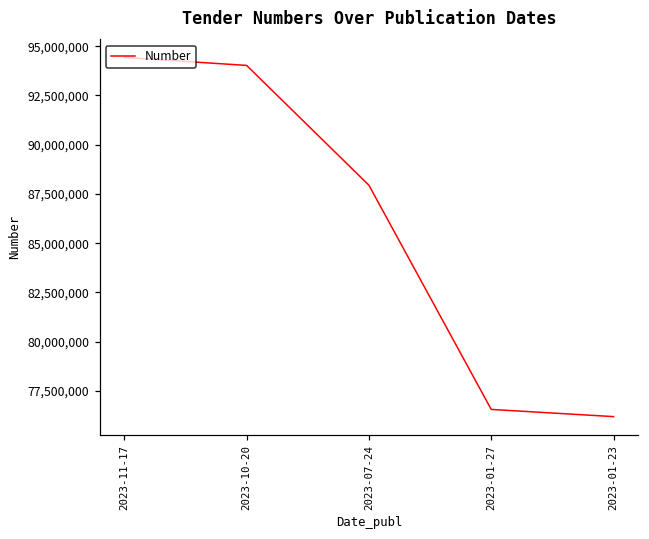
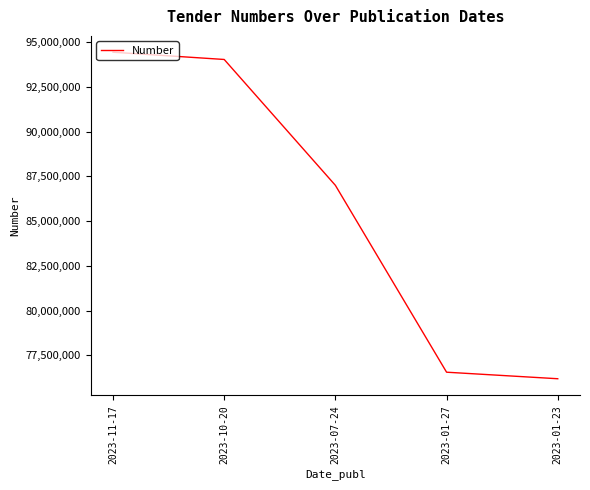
2023-07-24: 87,900,000 -> 87,000,000
